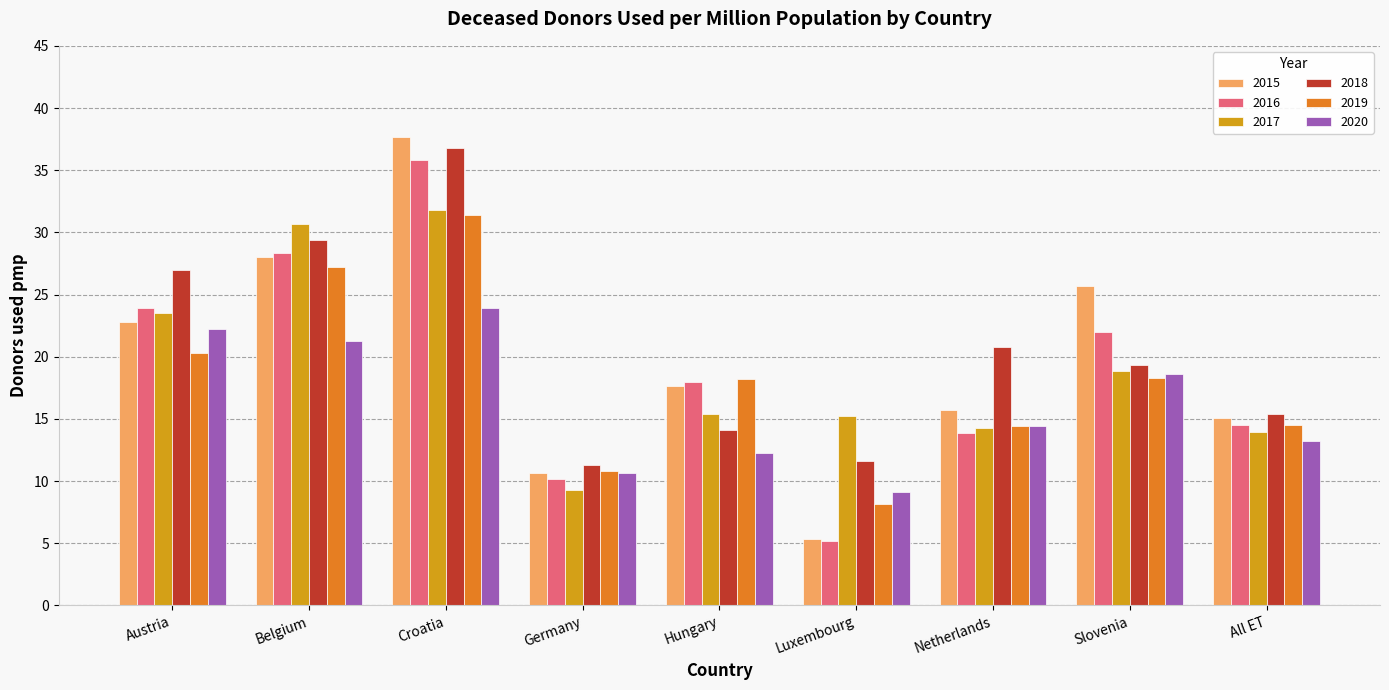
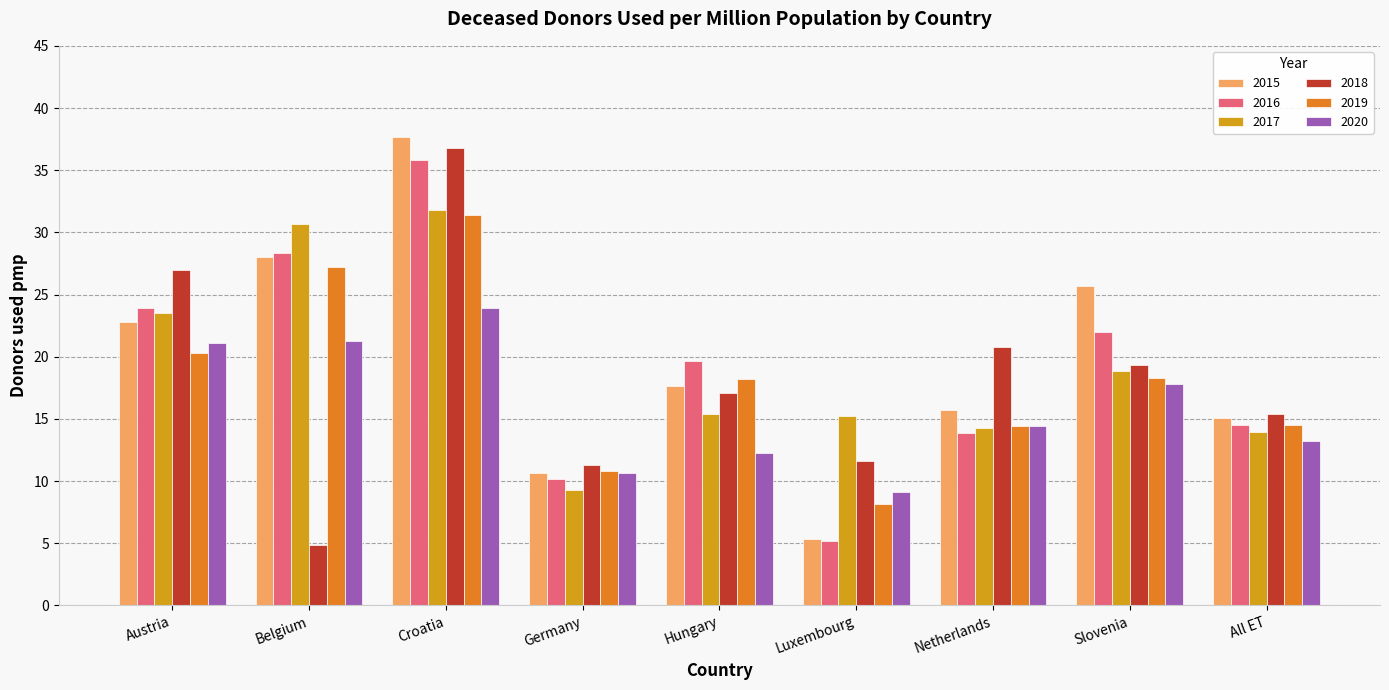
2020, Austria: 22.2 -> 21.1
2018, Belgium: 29.4 -> 4.9
2016, Hungary: 18.0 -> 19.6
2018, Hungary: 14.1 -> 17.1
2020, Slovenia: 18.6 -> 17.8
